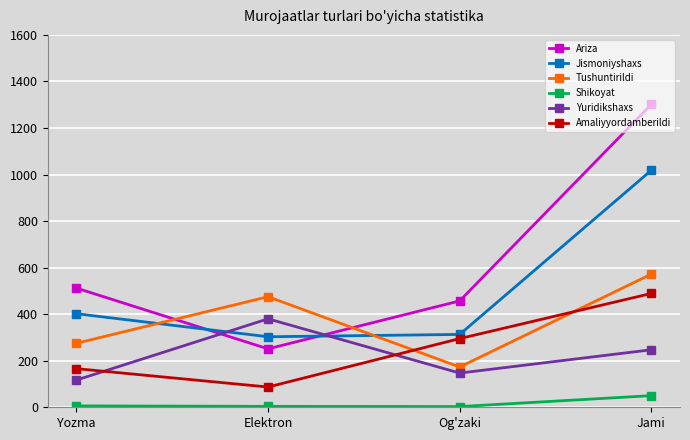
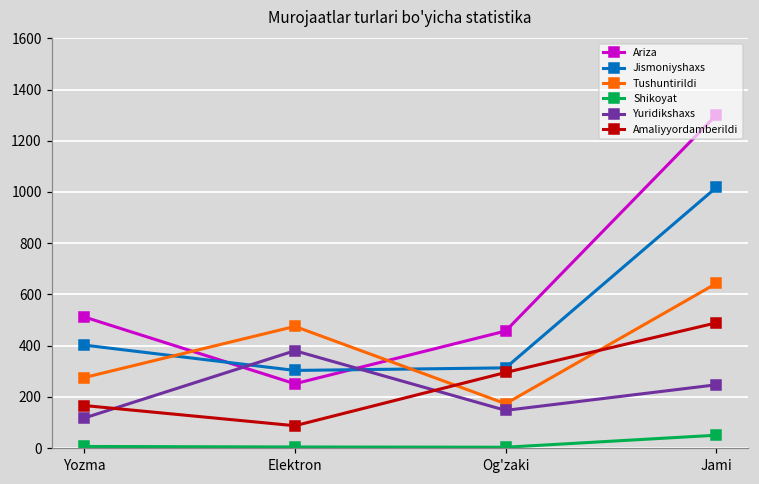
Tushuntirildi, Jami: 570 -> 640
